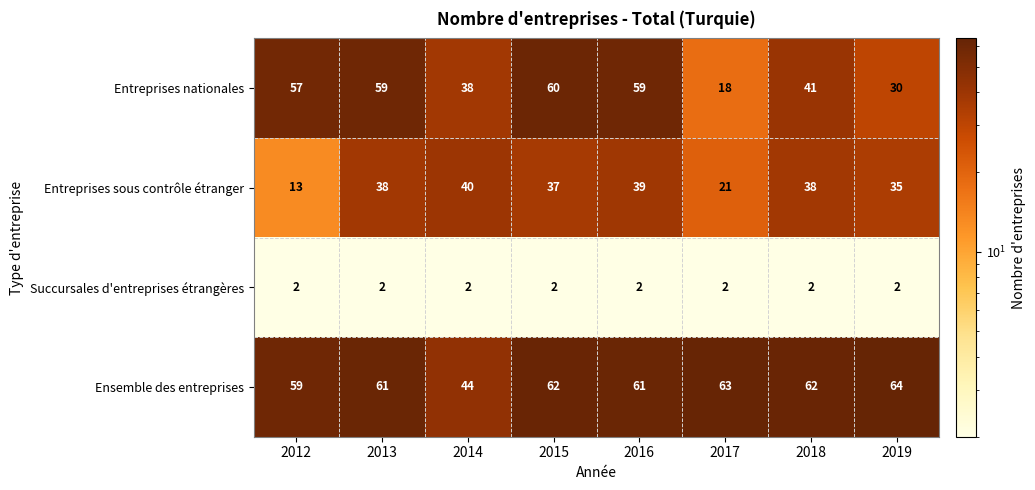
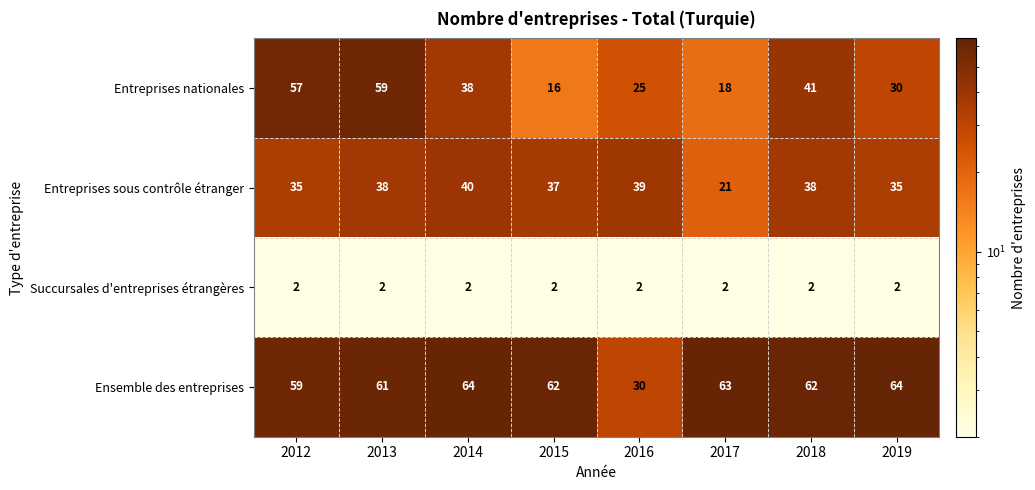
Entreprises nationales, 2015: 60 -> 16
Entreprises nationales, 2016: 59 -> 25
Entreprises sous contrôle étranger, 2012: 13 -> 35
Ensemble des entreprises, 2014: 44 -> 64
Ensemble des entreprises, 2016: 61 -> 30
